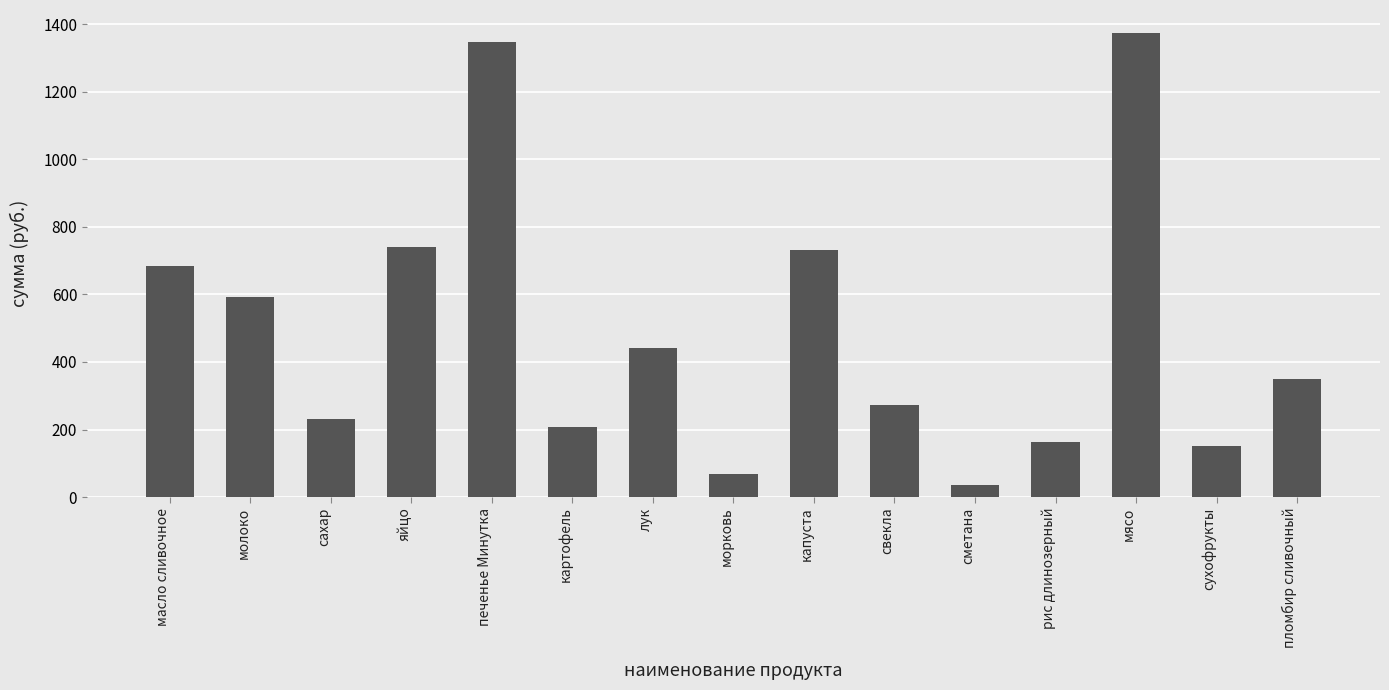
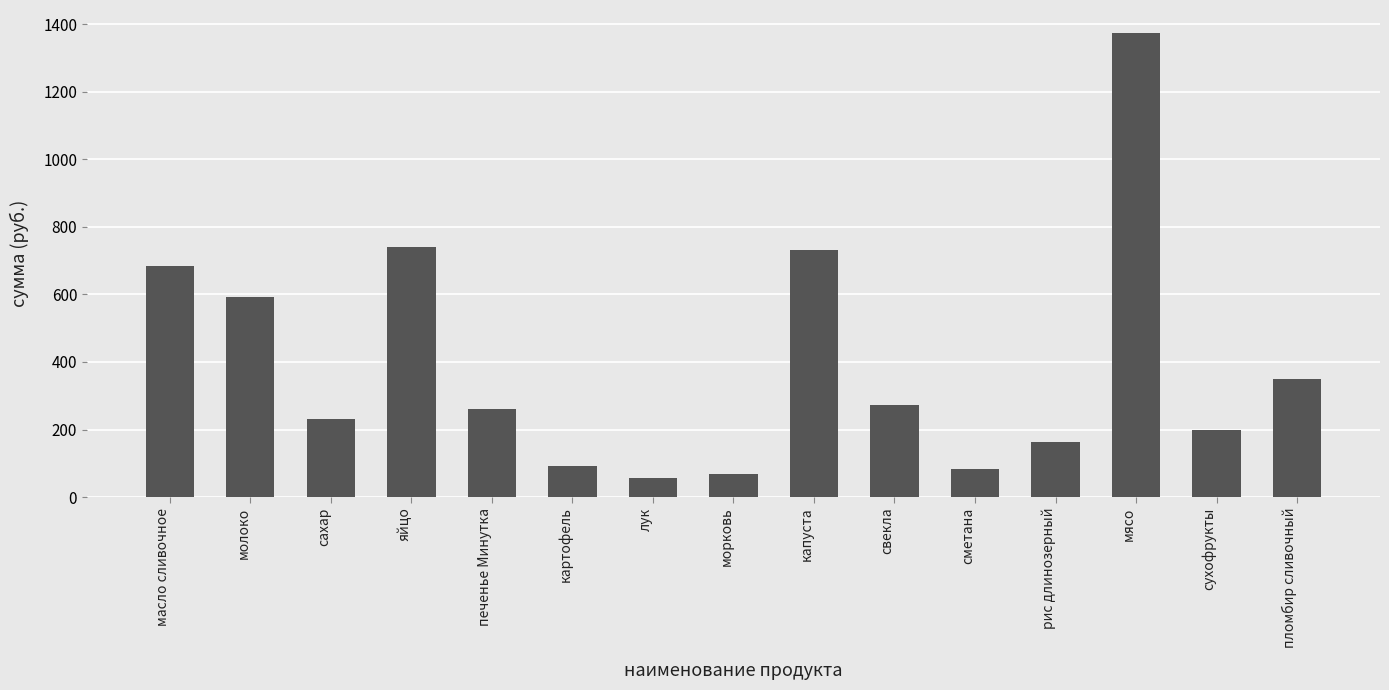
печенье Минутка: 1350 -> 260
картофель: 210 -> 90
лук: 440 -> 60
сметана: 40 -> 80
сухофрукты: 150 -> 200
